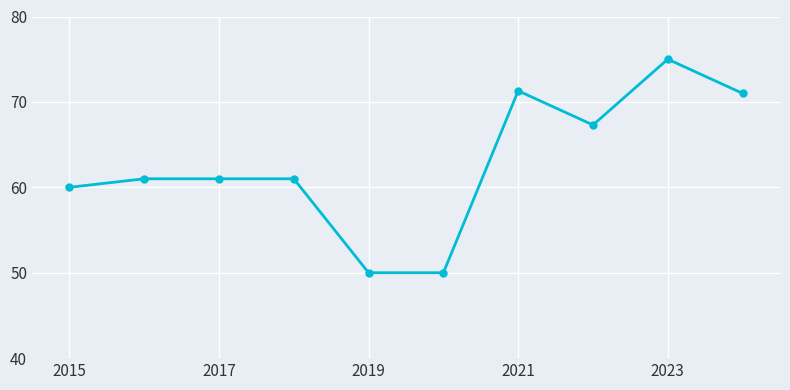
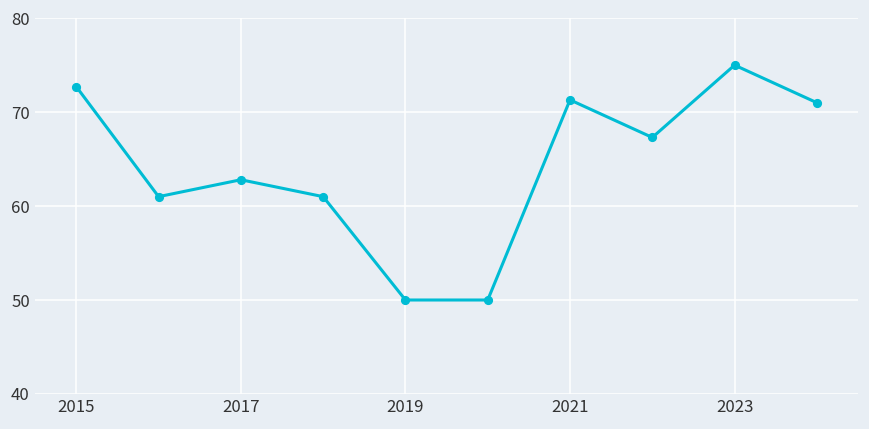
2015: 60 -> 73
2017: 61 -> 63
